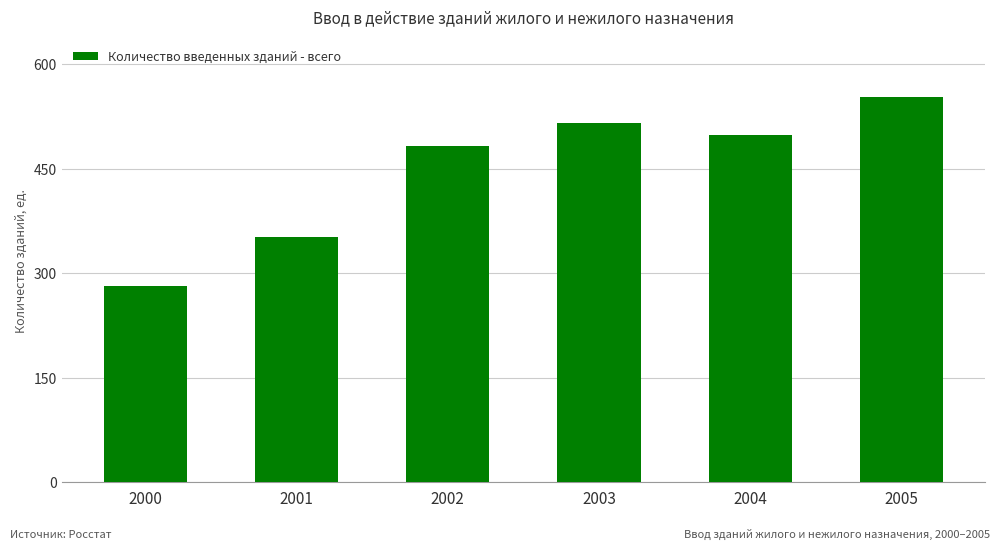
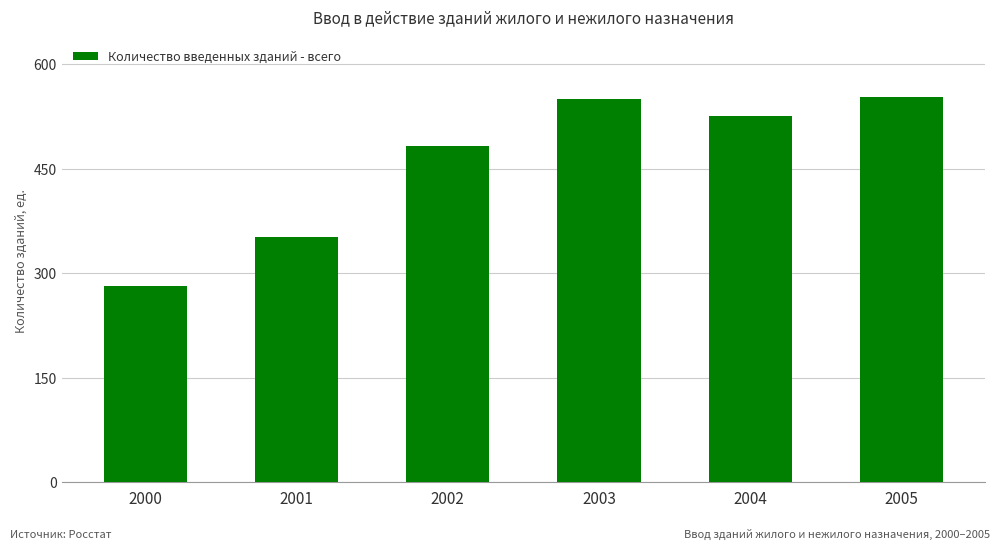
2003: 520 -> 550
2004: 500 -> 530
